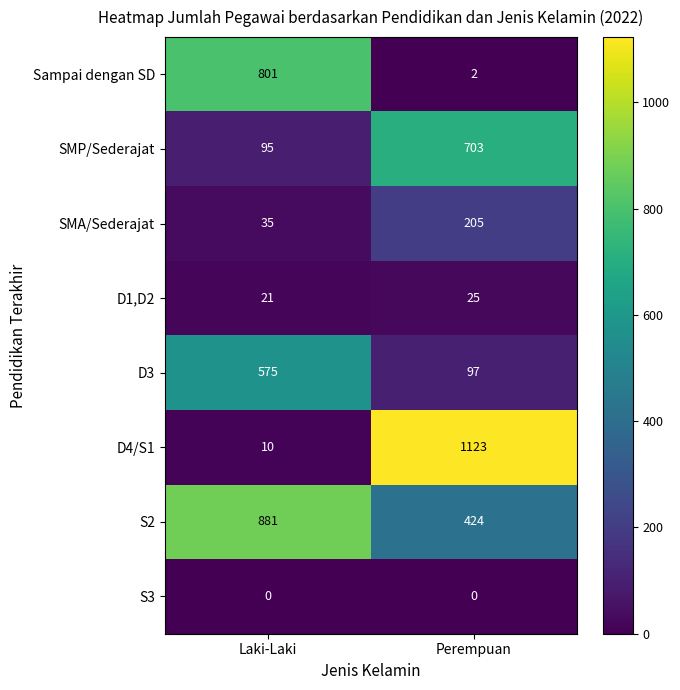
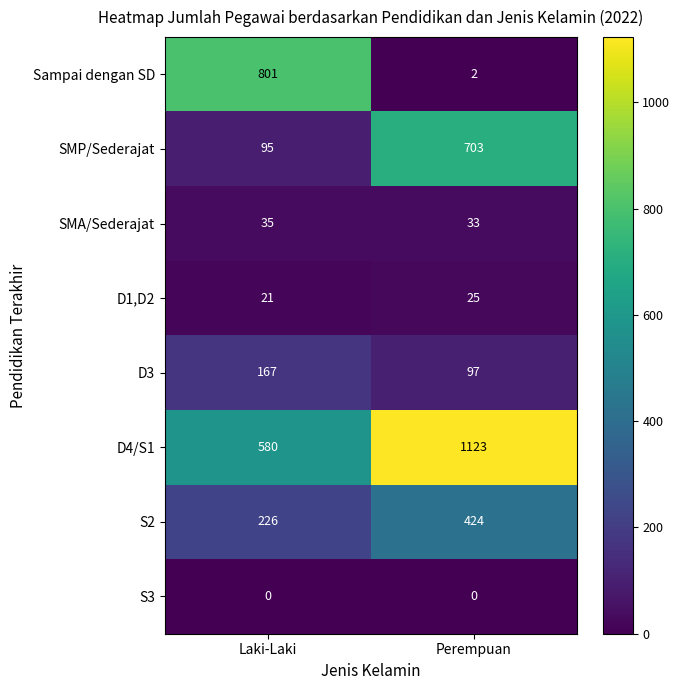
SMA/Sederajat, Perempuan: 205 -> 33
D3, Laki-Laki: 575 -> 167
D4/S1, Laki-Laki: 10 -> 580
S2, Laki-Laki: 881 -> 226
